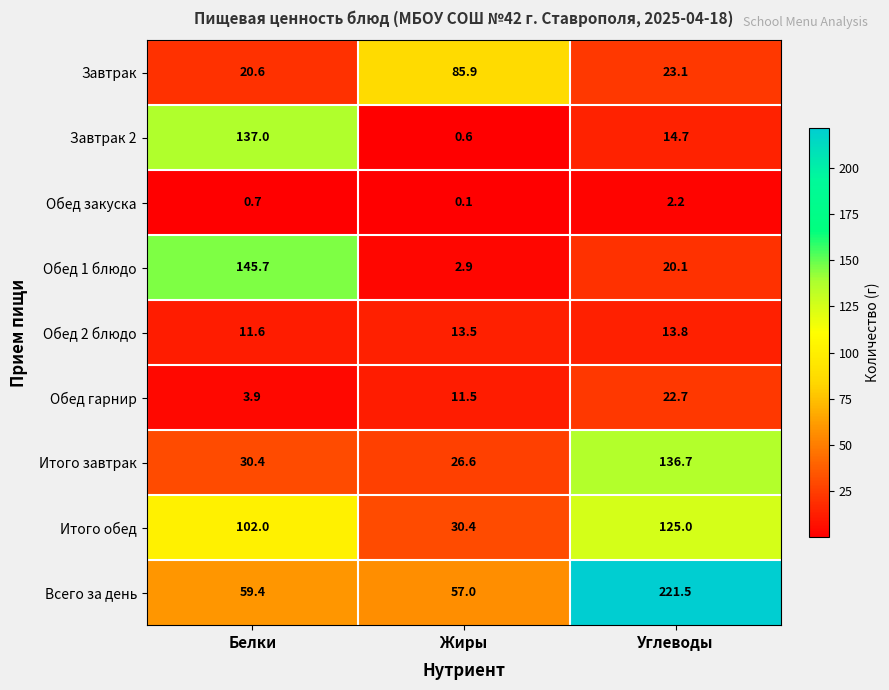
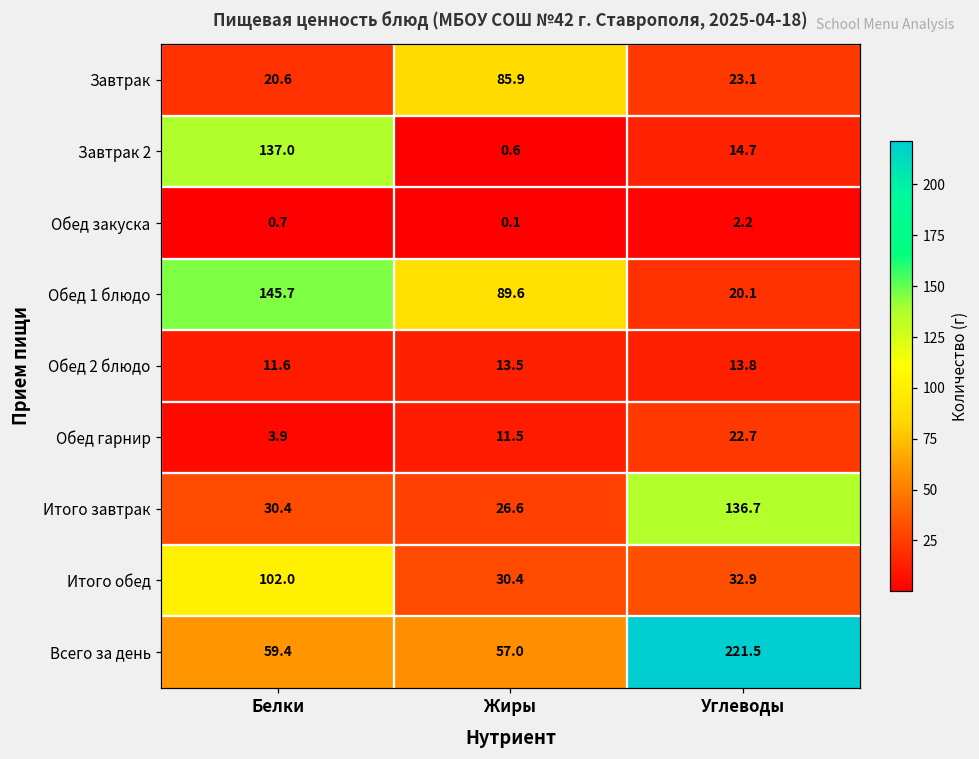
Обед 1 блюдо, Жиры: 2.9 -> 89.6
Итого обед, Углеводы: 125.0 -> 32.9
